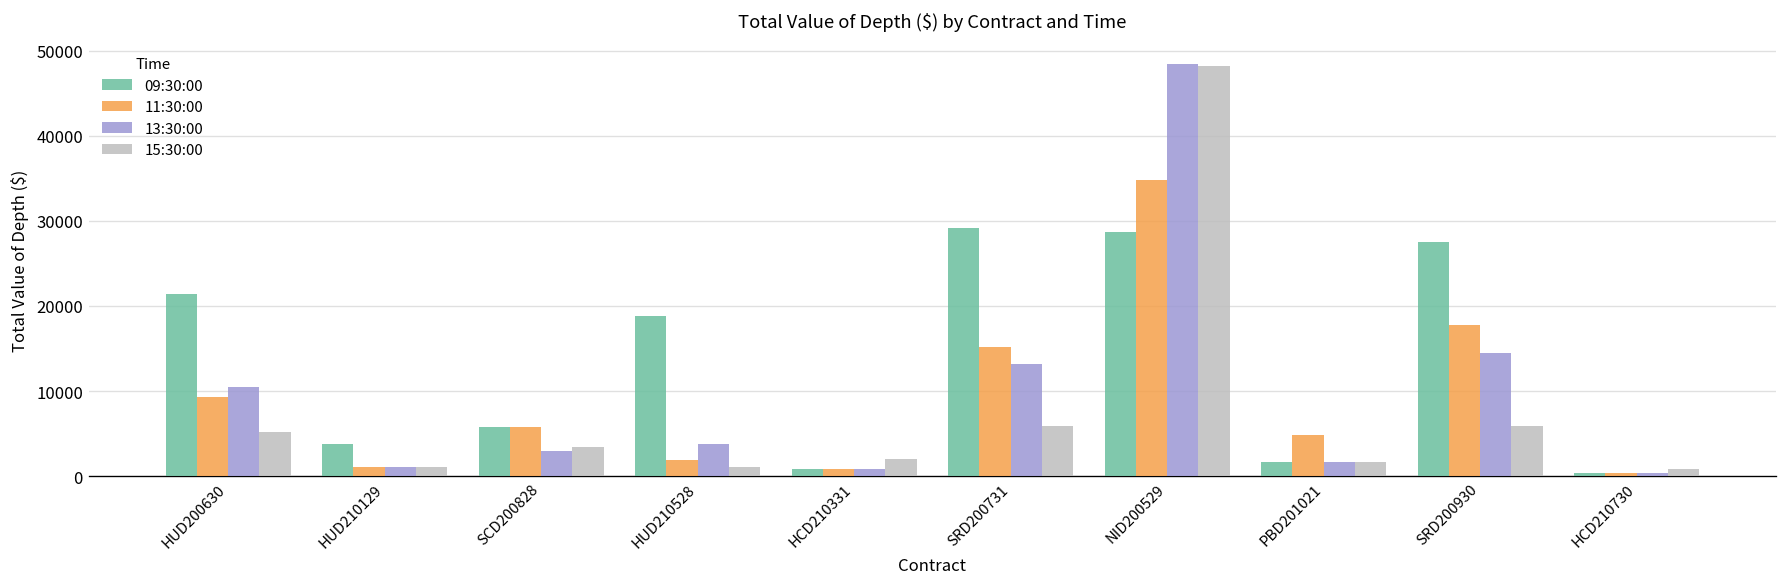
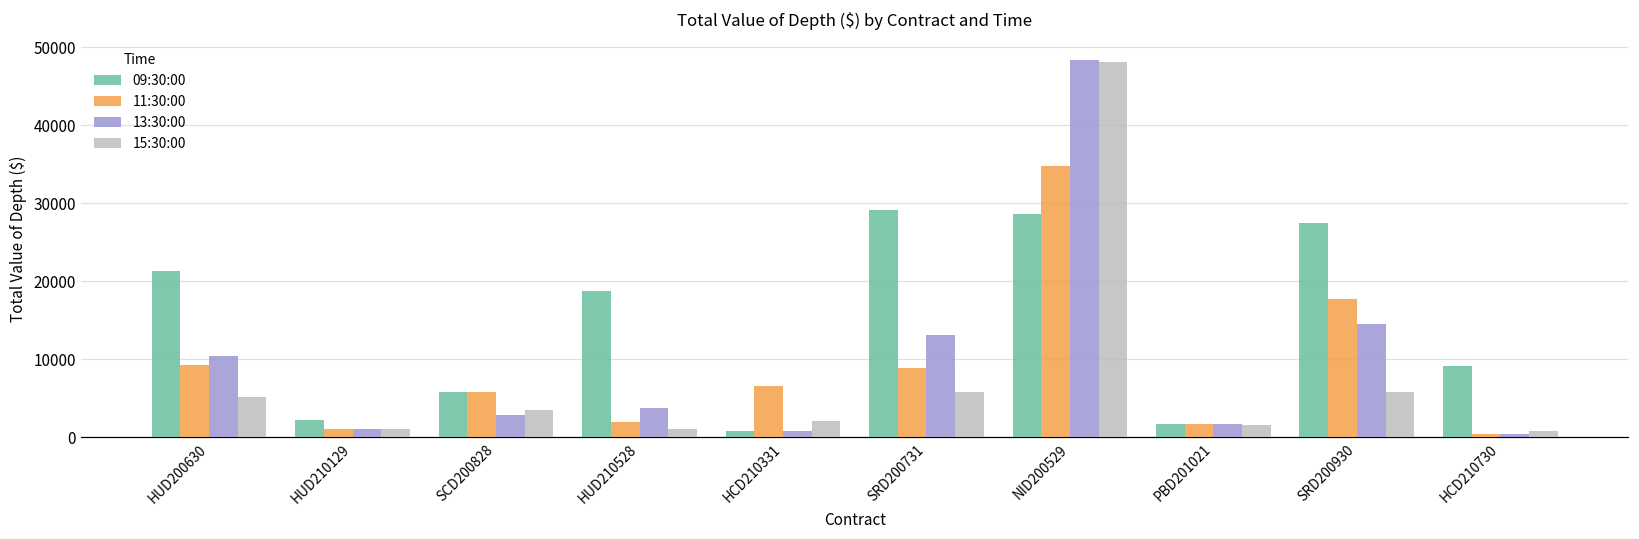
09:30:00, HUD210129: 4000 -> 2000
11:30:00, HCD210331: 1000 -> 7000
11:30:00, SRD200731: 15000 -> 9000
11:30:00, PBD201021: 5000 -> 2000
09:30:00, HCD210730: 0 -> 9000
